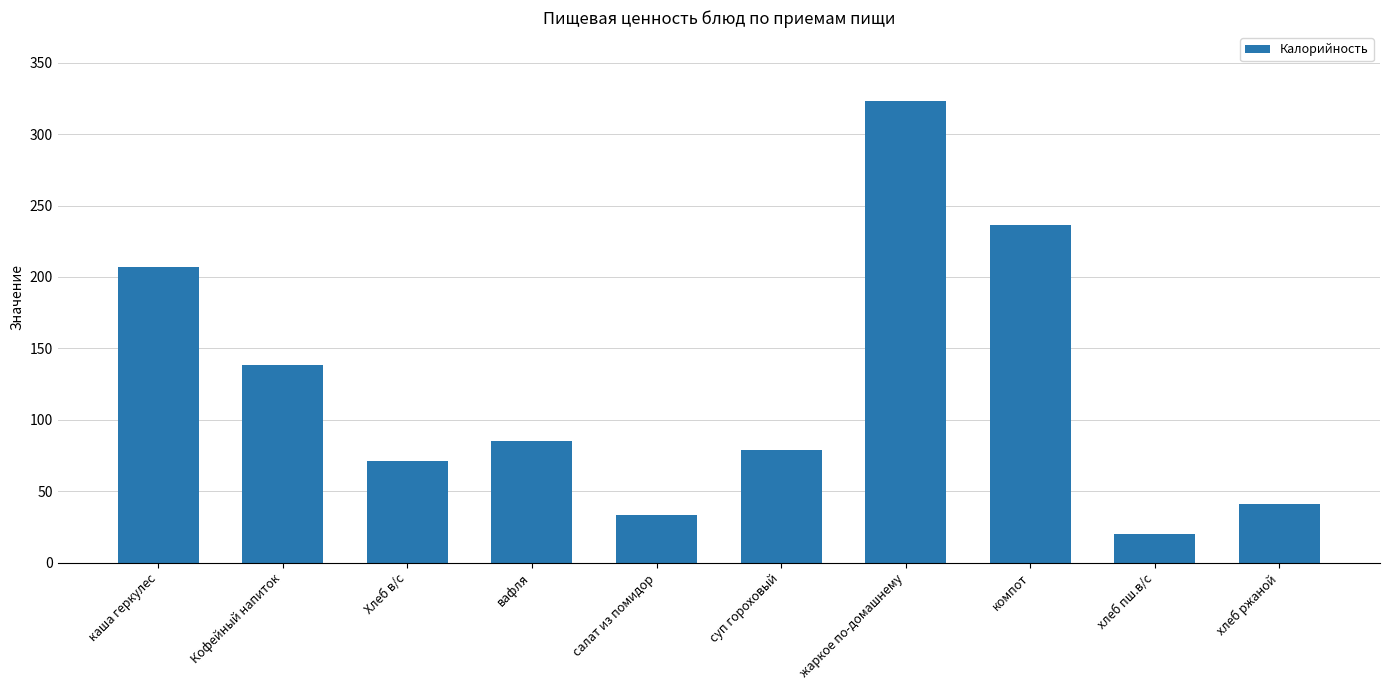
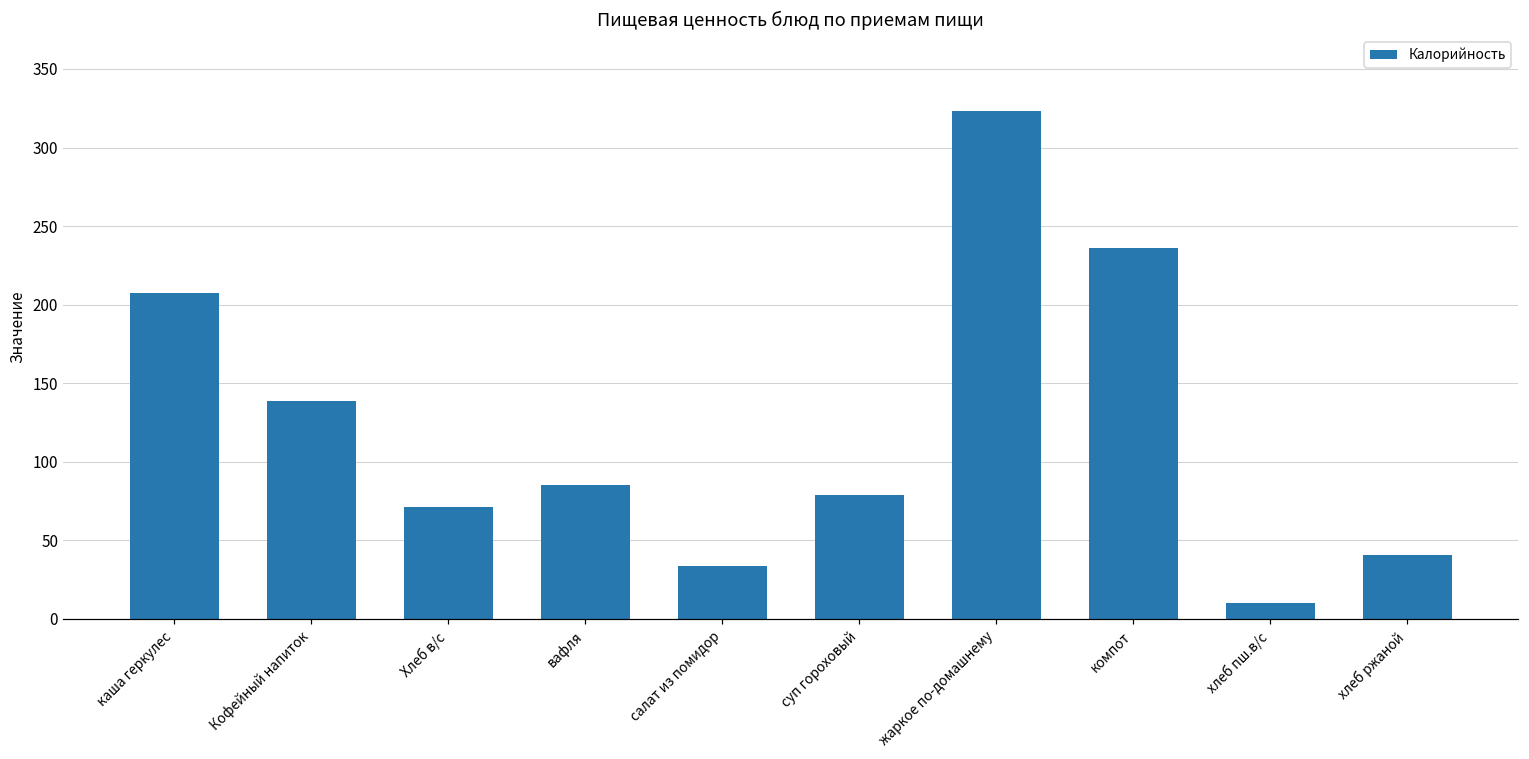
хлеб пш.в/с: 20 -> 10
